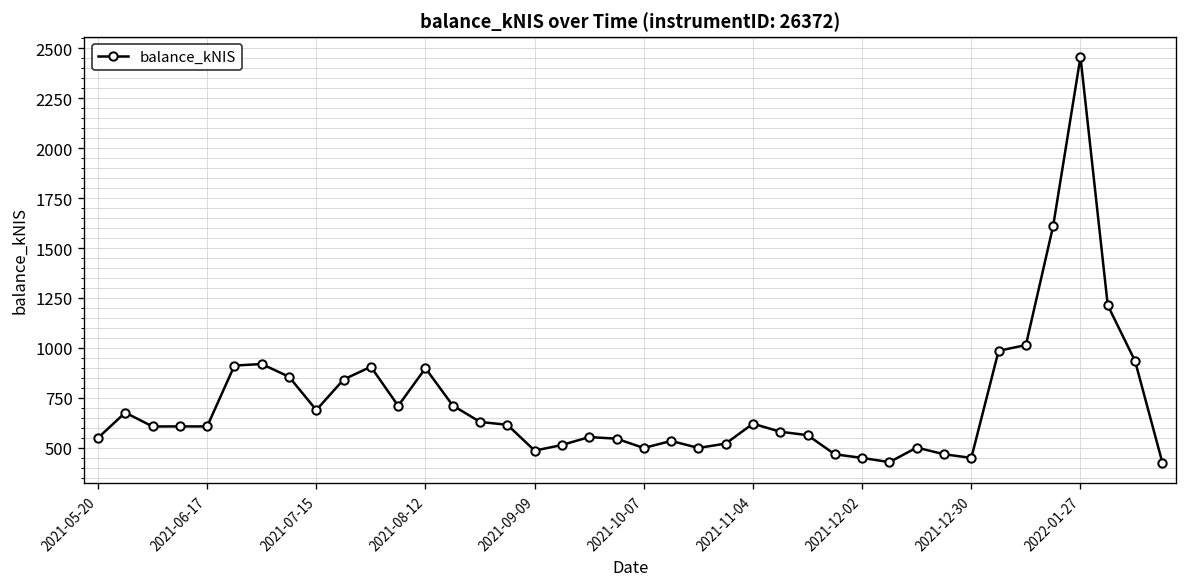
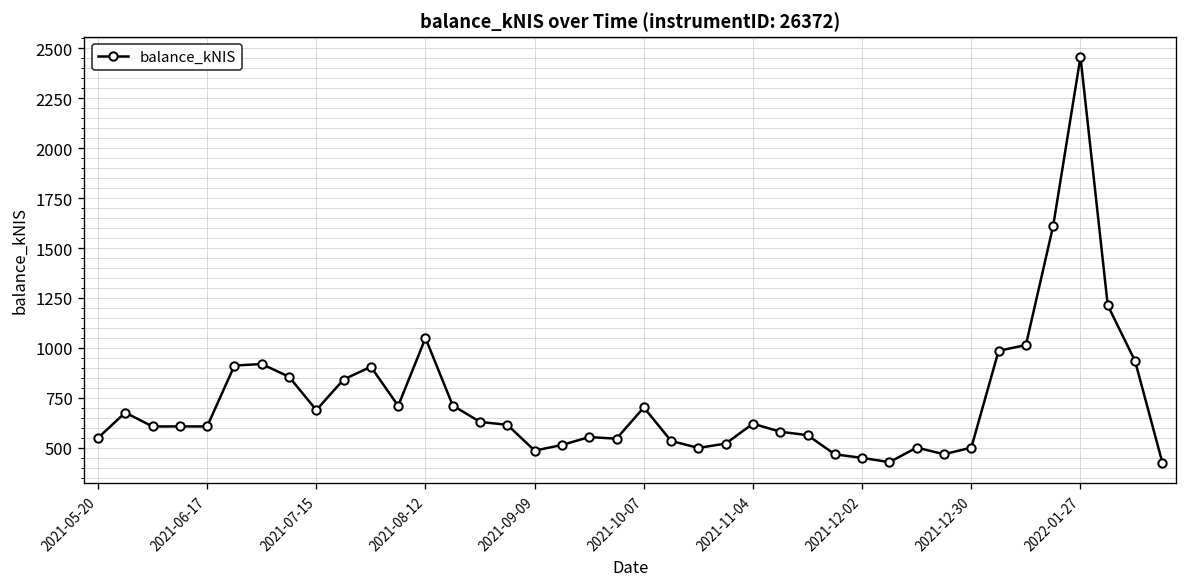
2021-08-12: 900 -> 1050
2021-10-07: 500 -> 700
2021-12-30: 450 -> 500
